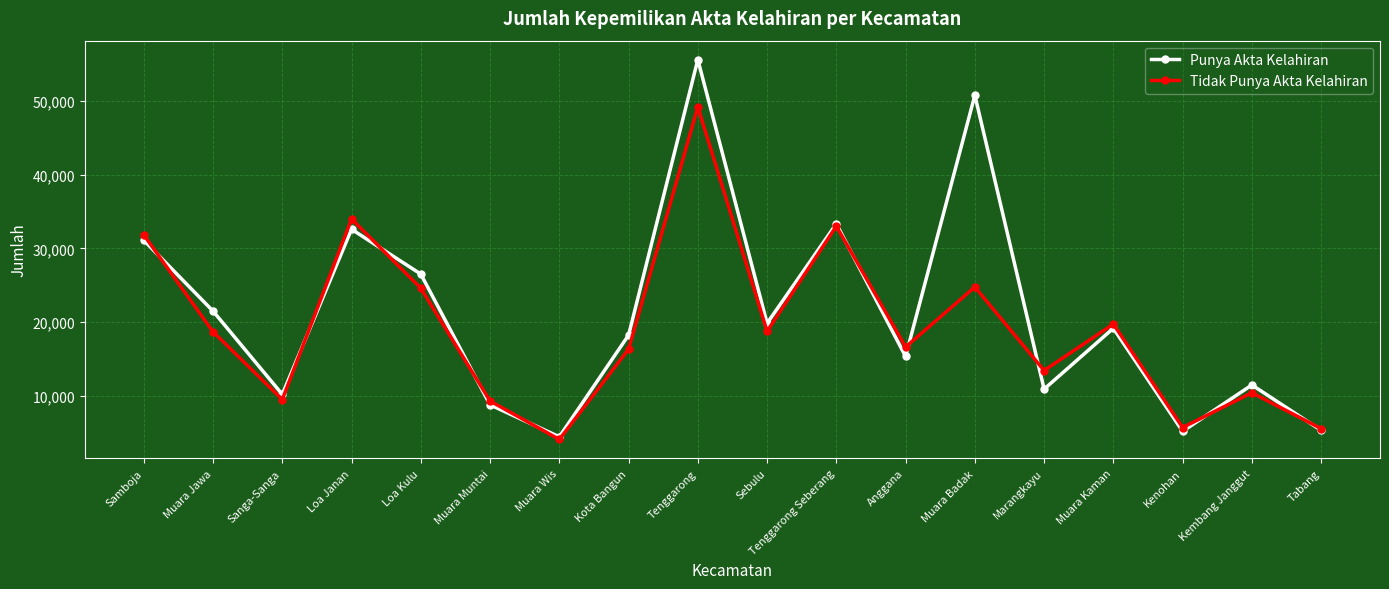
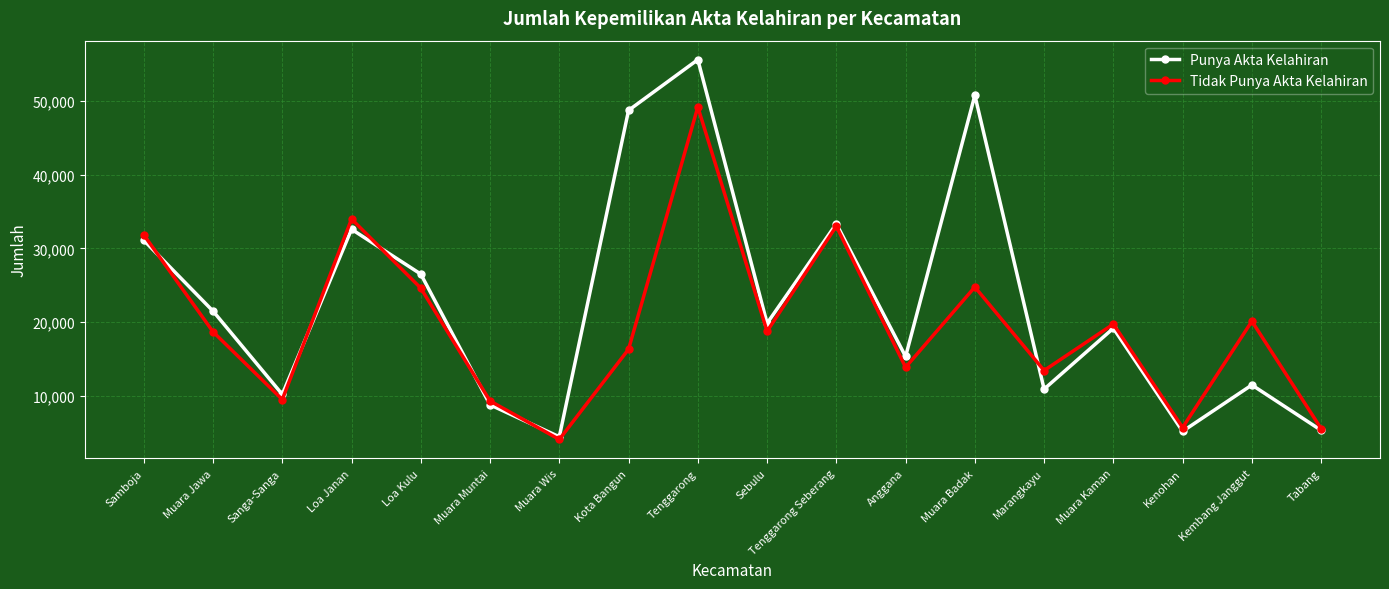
Punya Akta Kelahiran, Kota Bangun: 18,000 -> 49,000
Tidak Punya Akta Kelahiran, Anggana: 17,000 -> 14,000
Tidak Punya Akta Kelahiran, Kembang Janggut: 10,000 -> 20,000
